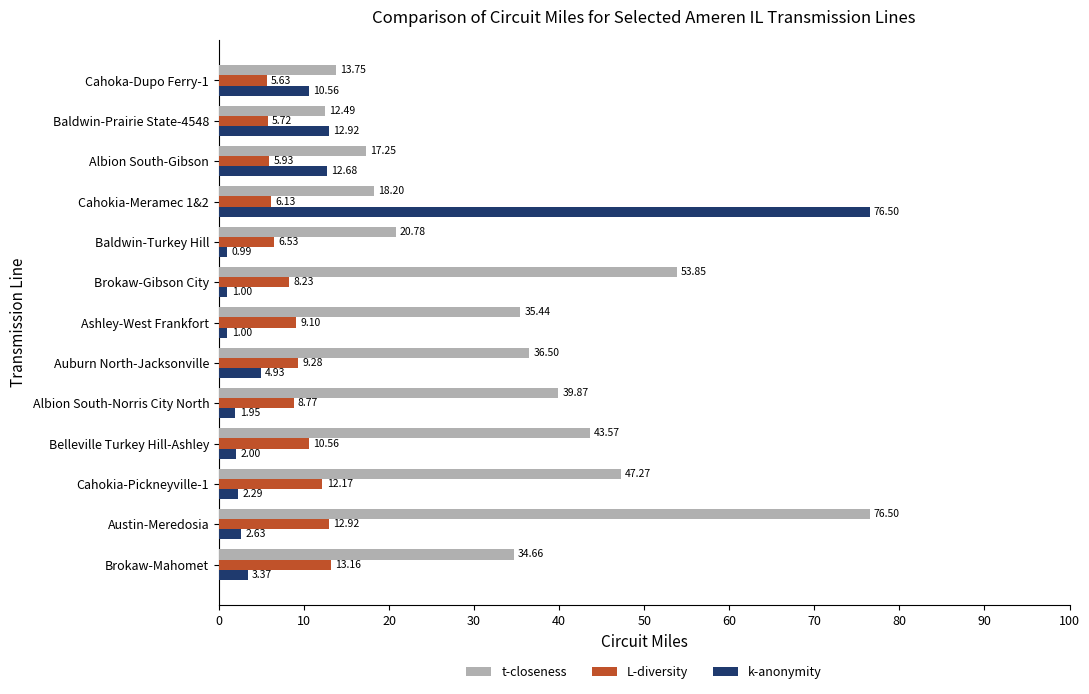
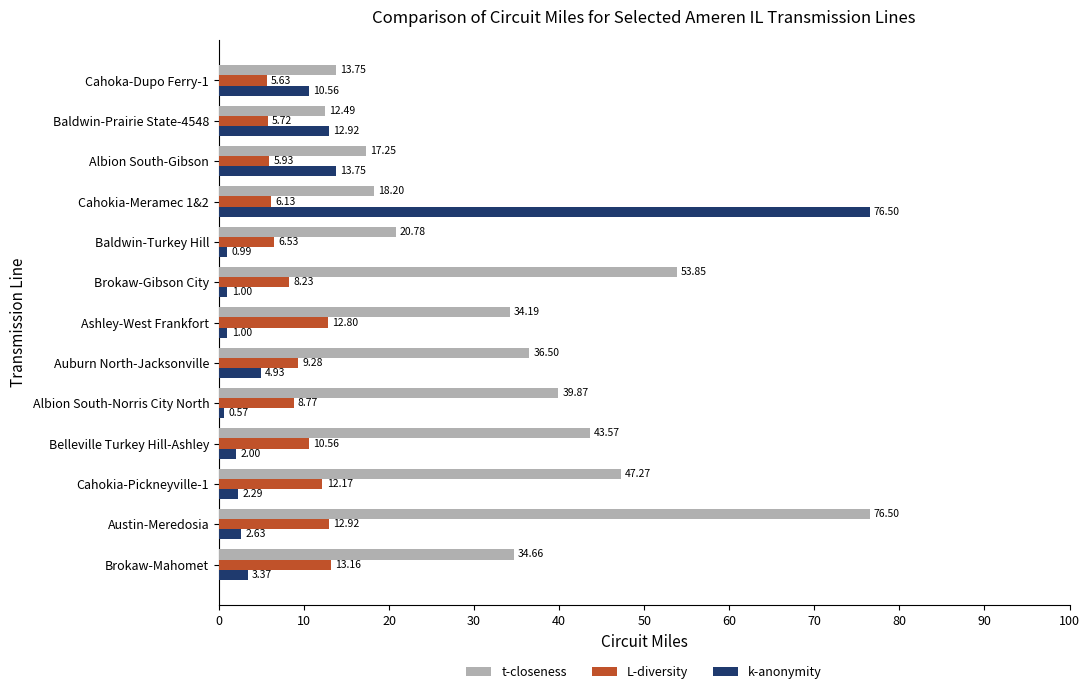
k-anonymity, Albion South-Gibson: 12.68 -> 13.75
t-closeness, Ashley-West Frankfort: 35.44 -> 34.19
L-diversity, Ashley-West Frankfort: 9.10 -> 12.80
k-anonymity, Albion South-Norris City North: 1.95 -> 0.57
